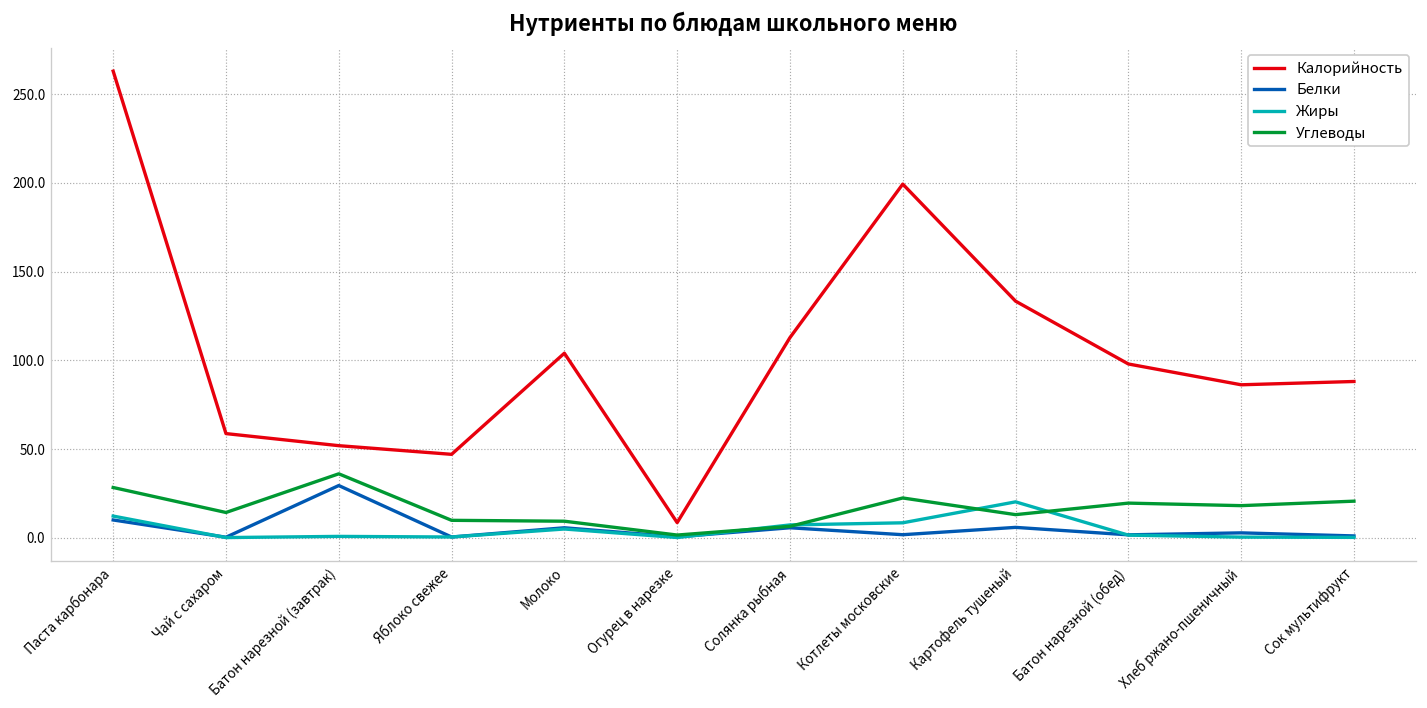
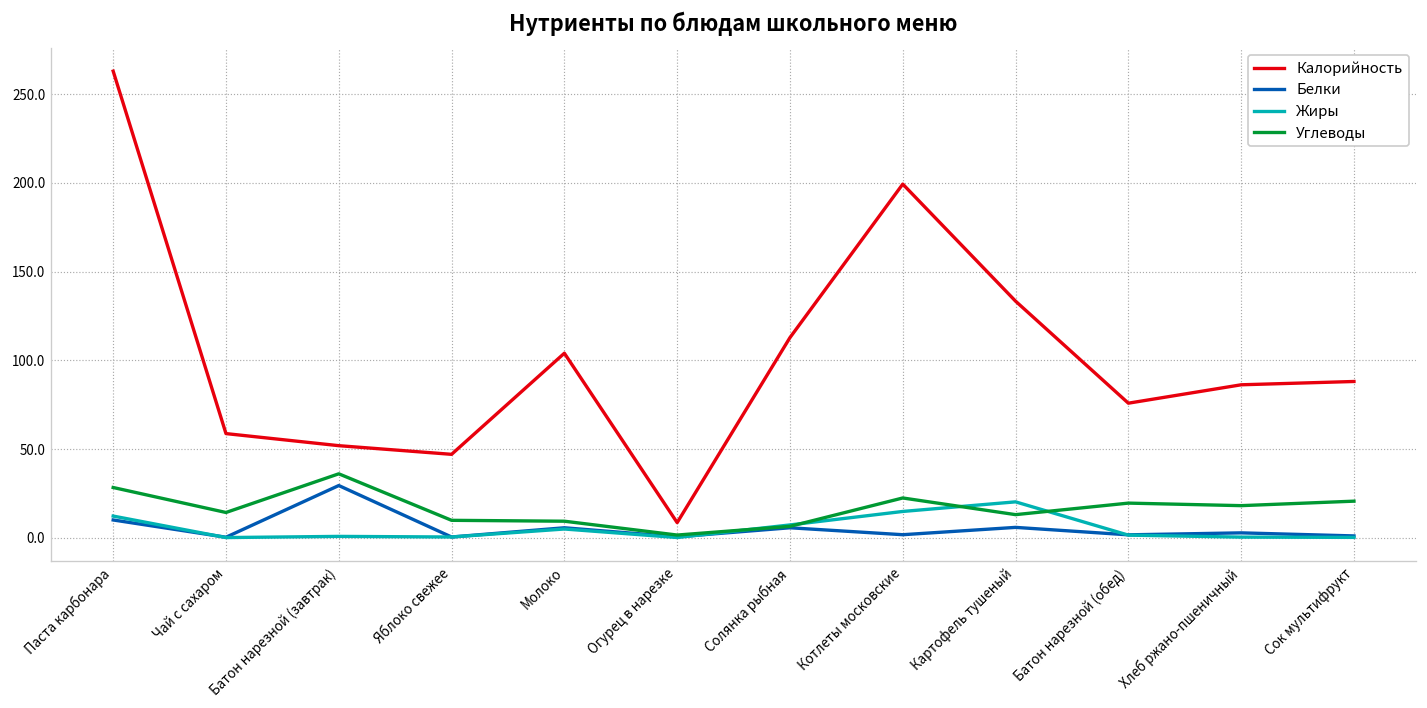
Жиры, Котлеты московские: 8 -> 15
Калорийность, Батон нарезной (обед): 98 -> 76
